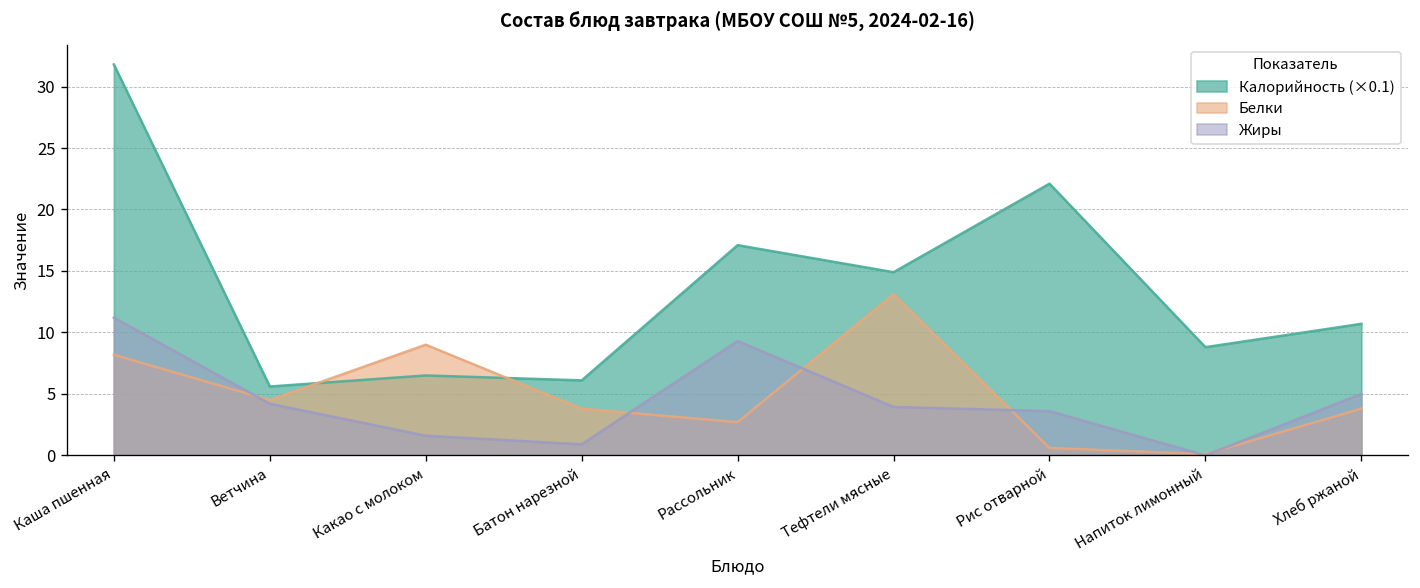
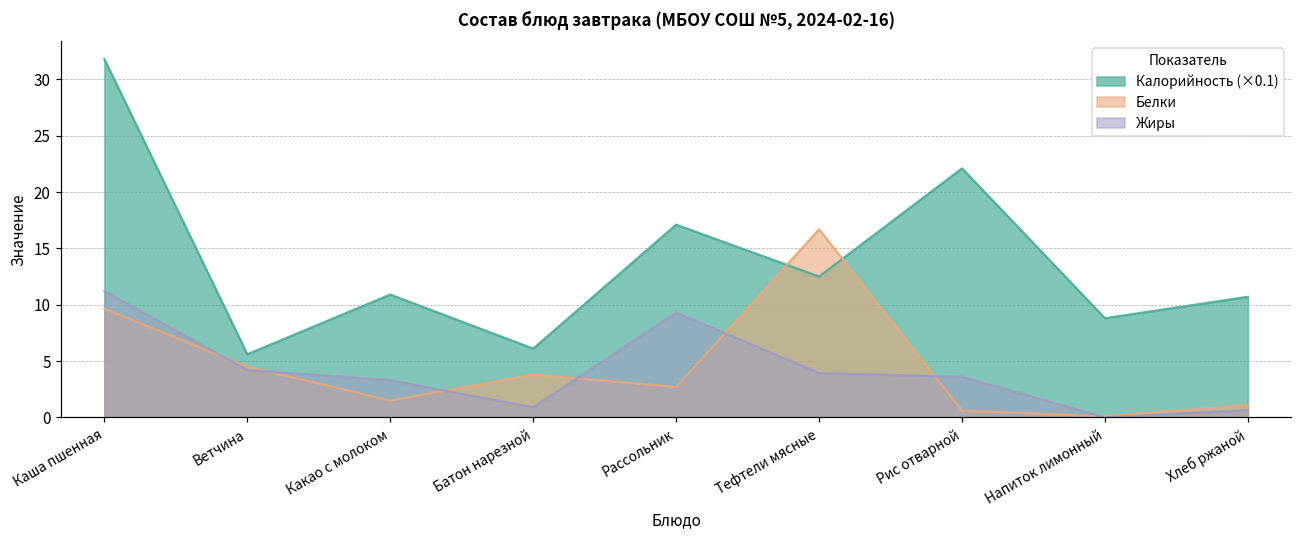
Белки, Каша пшенная: 8.2 -> 9.7
Калорийность (×0.1), Какао с молоком: 6.5 -> 10.9
Белки, Какао с молоком: 9.0 -> 1.5
Жиры, Какао с молоком: 1.6 -> 3.3
Калорийность (×0.1), Тефтели мясные: 14.9 -> 12.5
Белки, Тефтели мясные: 13.1 -> 16.7
Белки, Хлеб ржаной: 3.8 -> 1.1
Жиры, Хлеб ржаной: 5.0 -> 0.7
